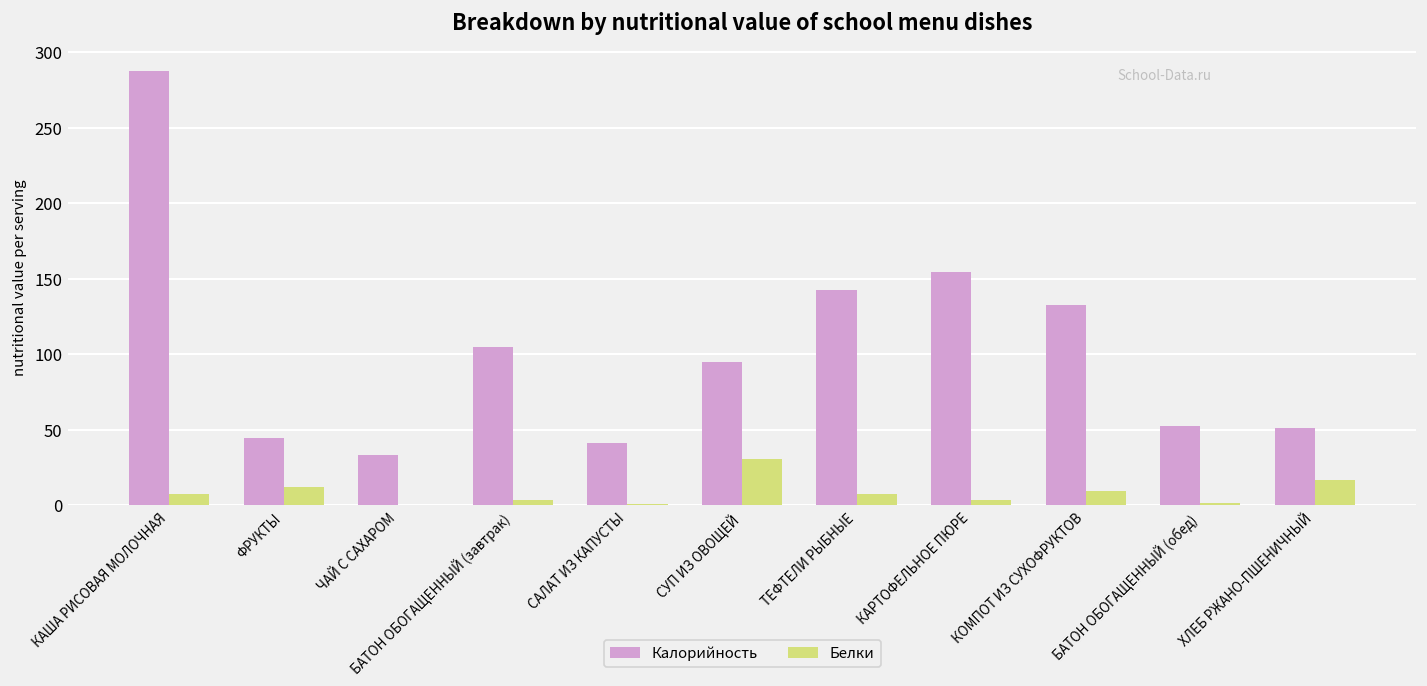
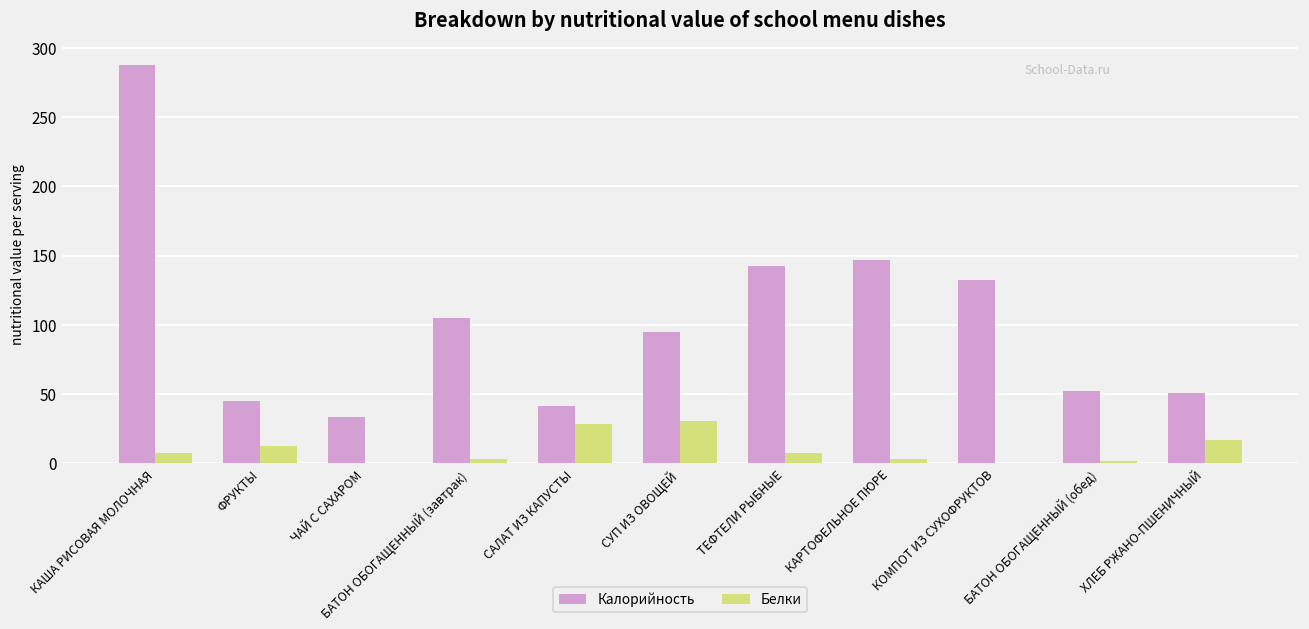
Белки, САЛАТ ИЗ КАПУСТЫ: 1 -> 29
Калорийность, КАРТОФЕЛЬНОЕ ПЮРЕ: 155 -> 147
Белки, КОМПОТ ИЗ СУХОФРУКТОВ: 10 -> 0
